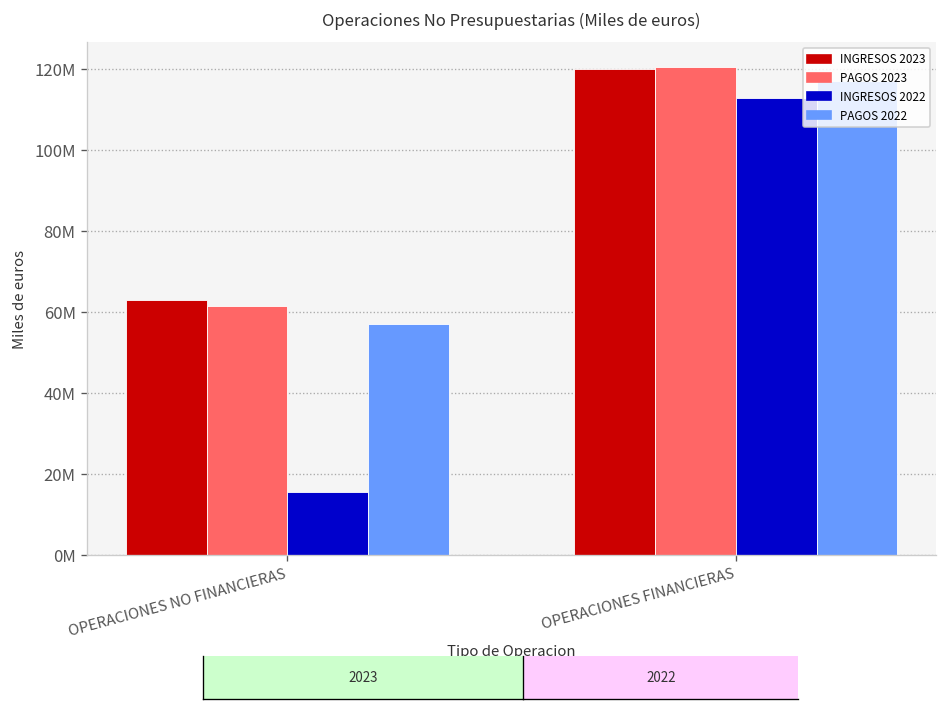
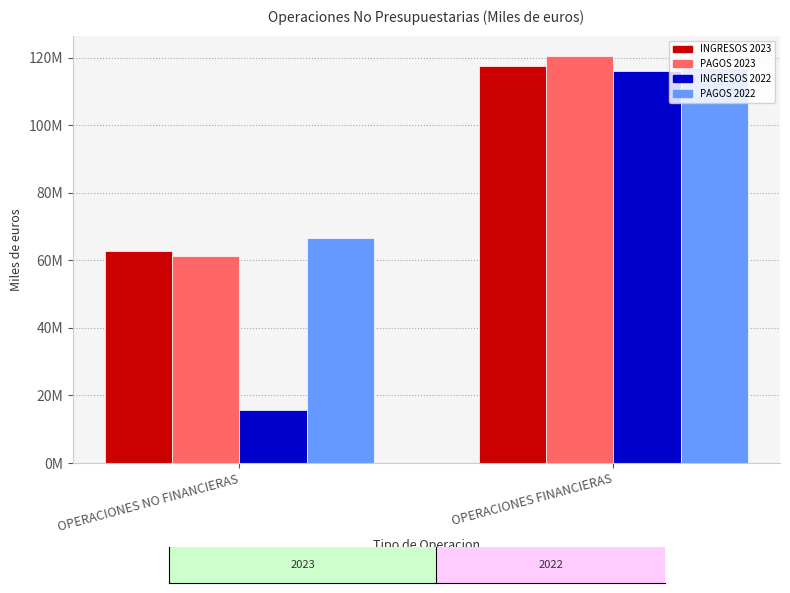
PAGOS 2022, OPERACIONES NO FINANCIERAS: 57000000 -> 67000000
INGRESOS 2023, OPERACIONES FINANCIERAS: 120000000 -> 117000000
INGRESOS 2022, OPERACIONES FINANCIERAS: 113000000 -> 116000000
